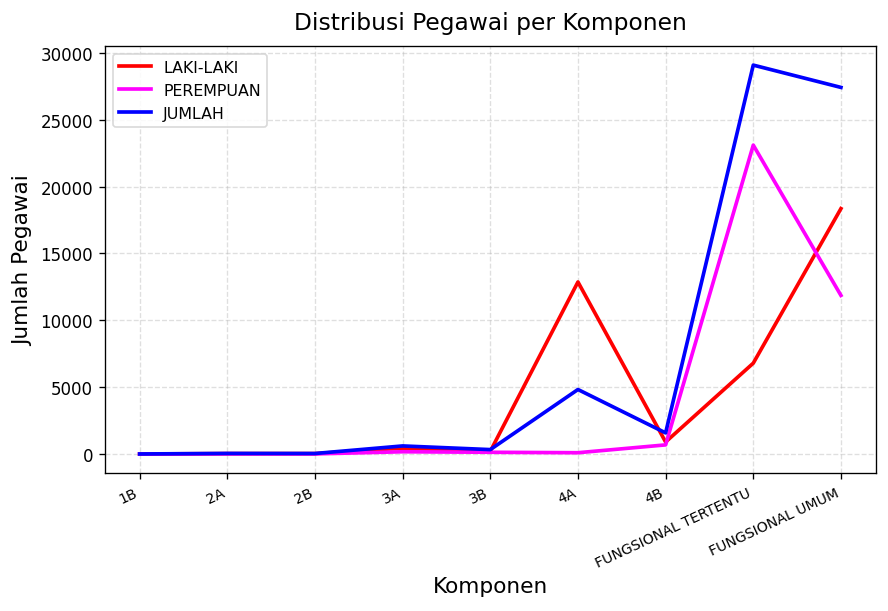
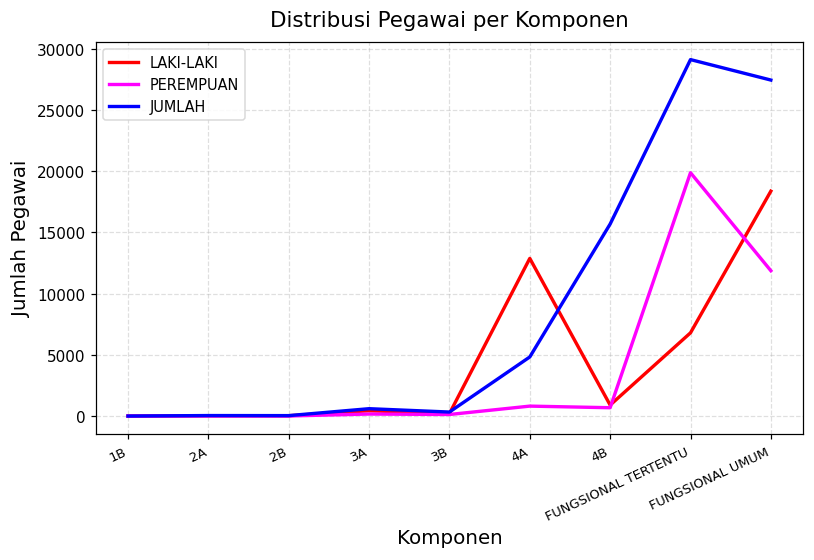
PEREMPUAN, 4A: 100 -> 800
JUMLAH, 4B: 1600 -> 15700
PEREMPUAN, FUNGSIONAL TERTENTU: 23100 -> 19900
